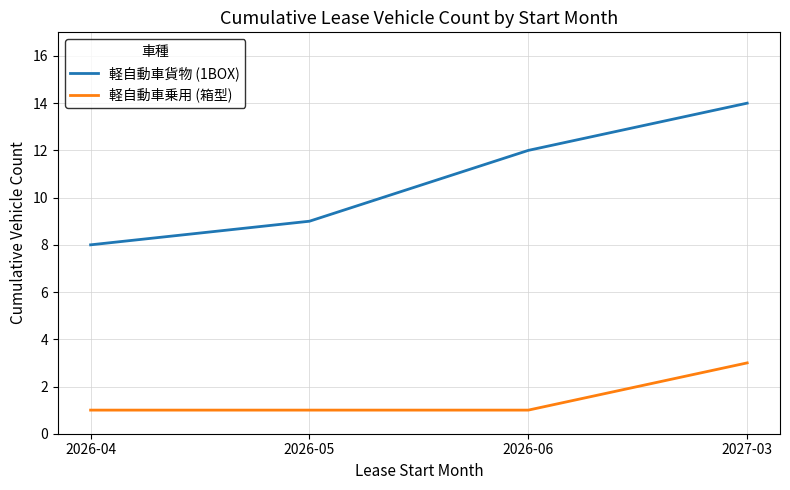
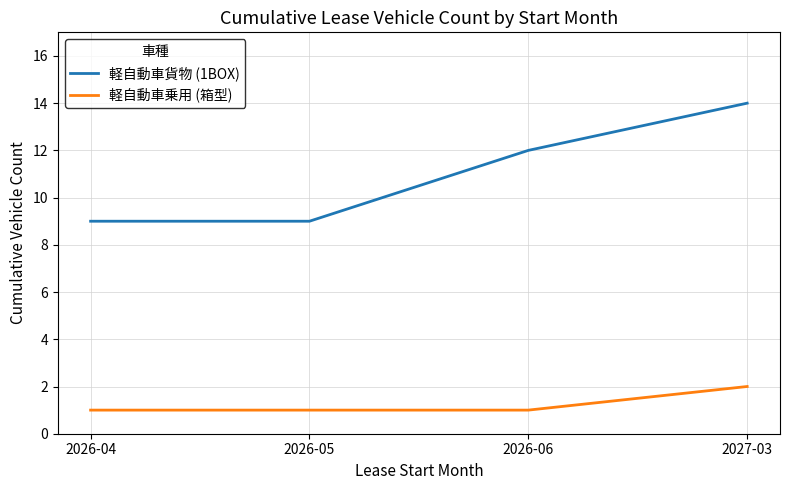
軽自動車貨物 (1BOX), 2026-04: 8 -> 9
軽自動車乗用 (箱型), 2027-03: 3 -> 2
